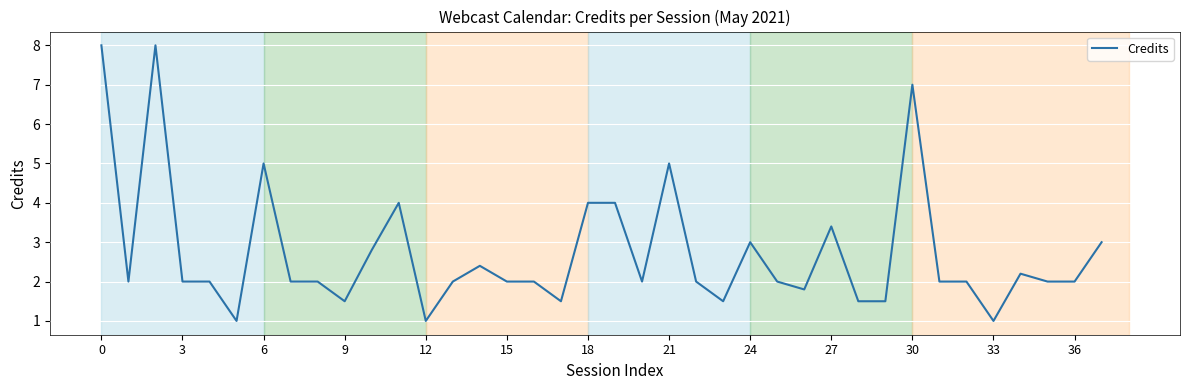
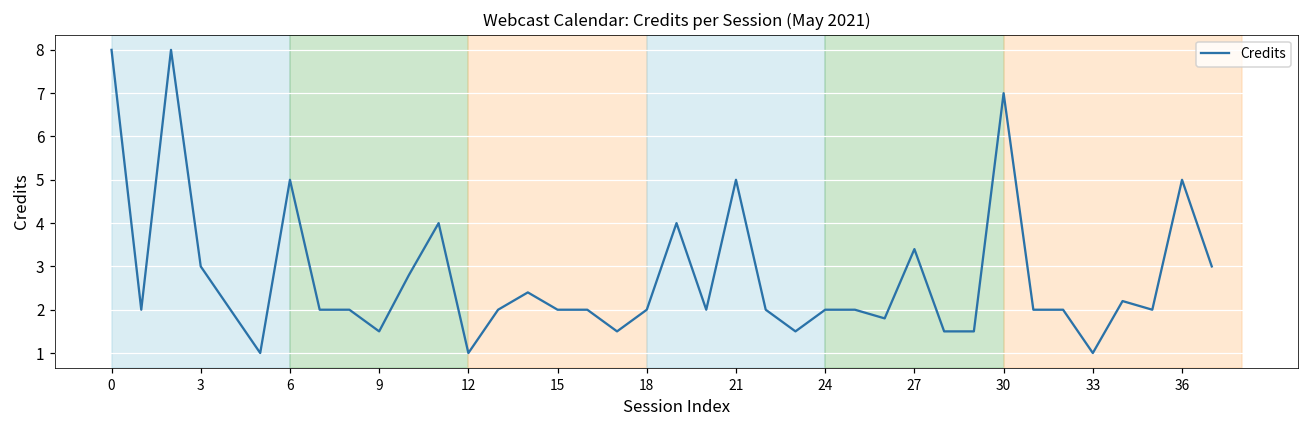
3: 2 -> 3
18: 4 -> 2
24: 3 -> 2
36: 2 -> 5
